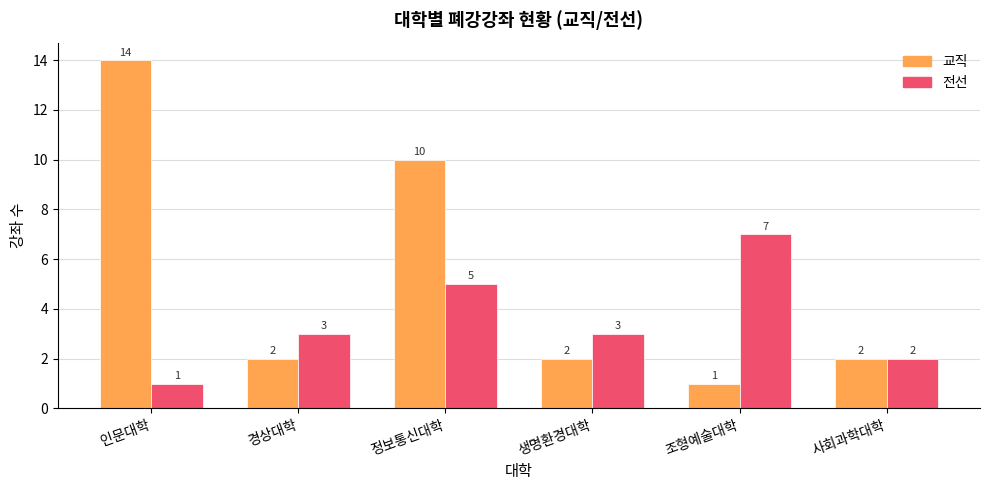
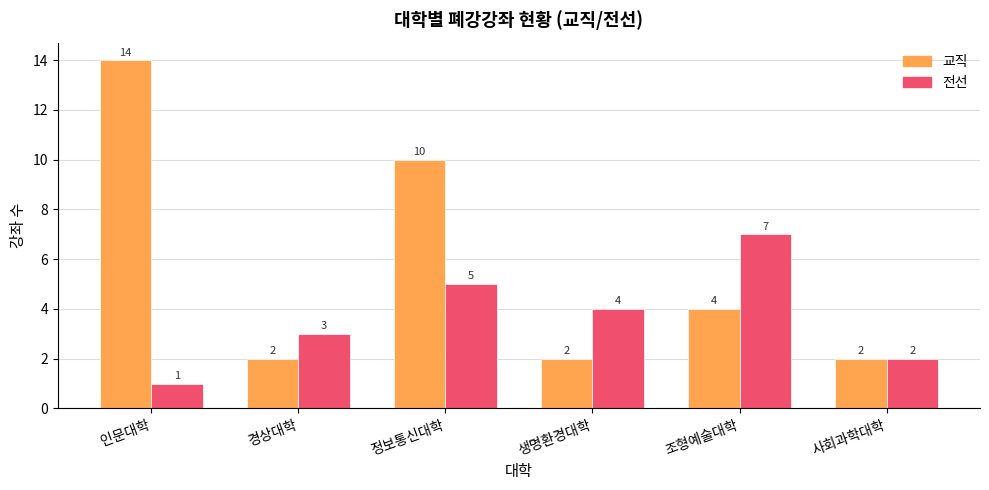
전선, 생명환경대학: 3 -> 4
교직, 조형예술대학: 1 -> 4
